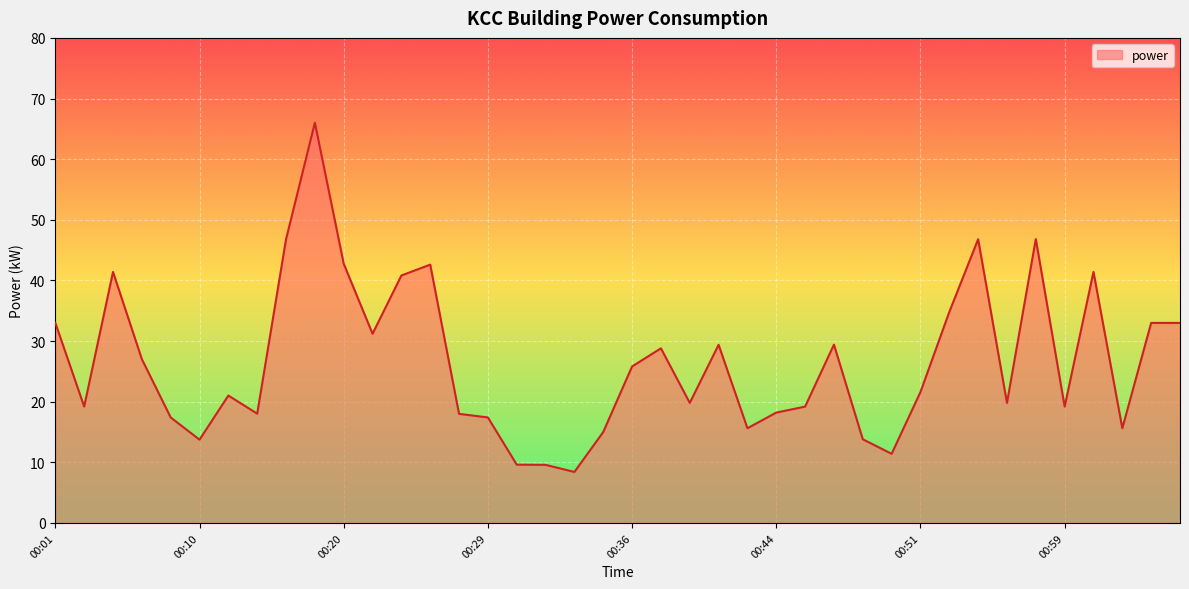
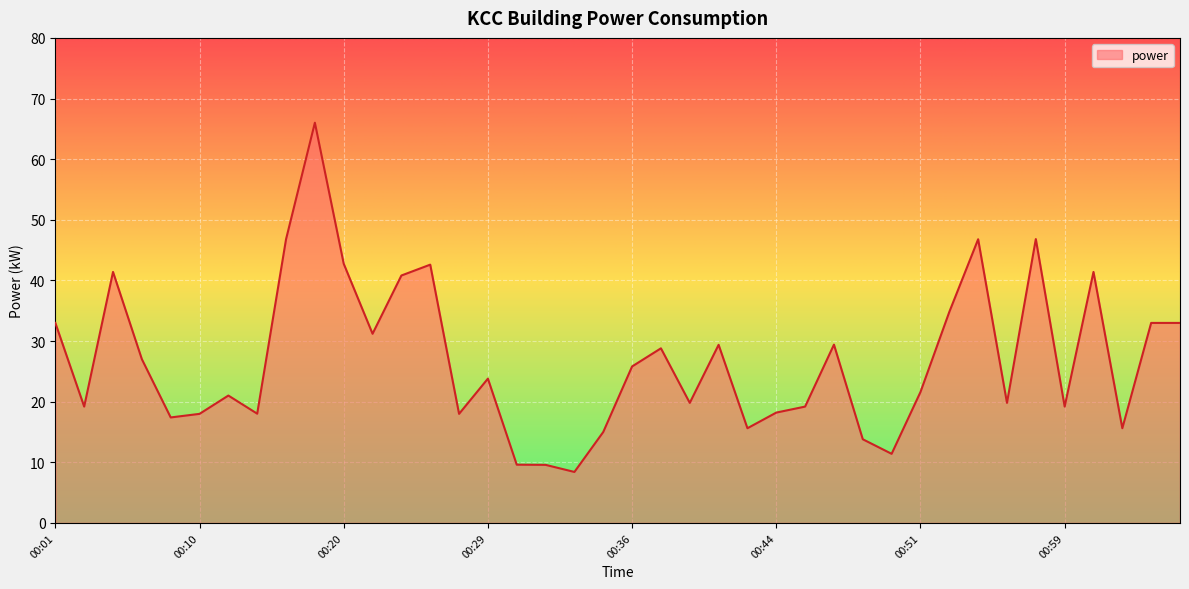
00:10: 14 -> 18
00:29: 17 -> 24
